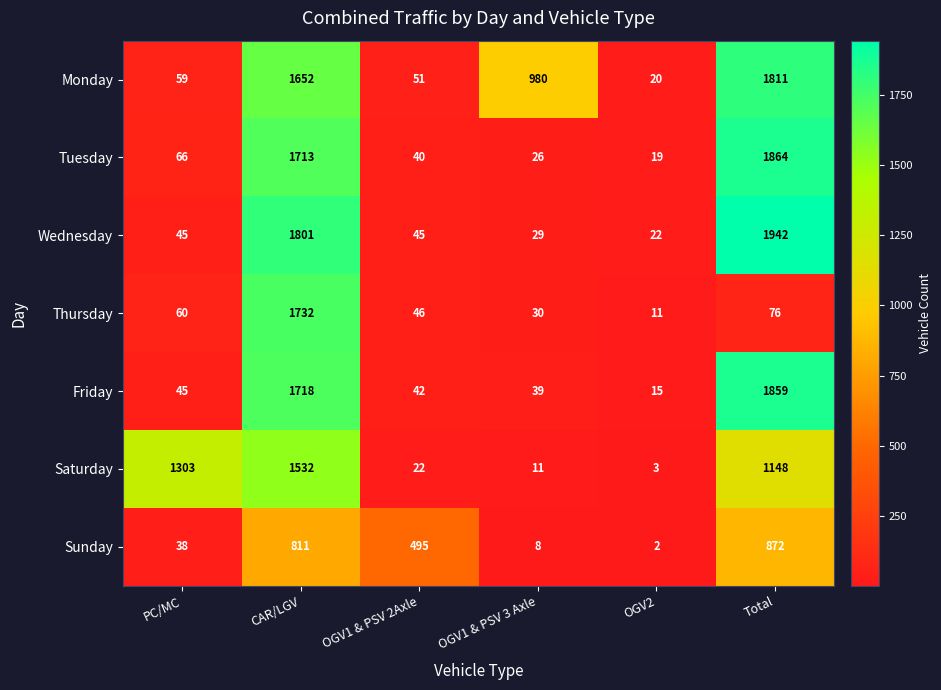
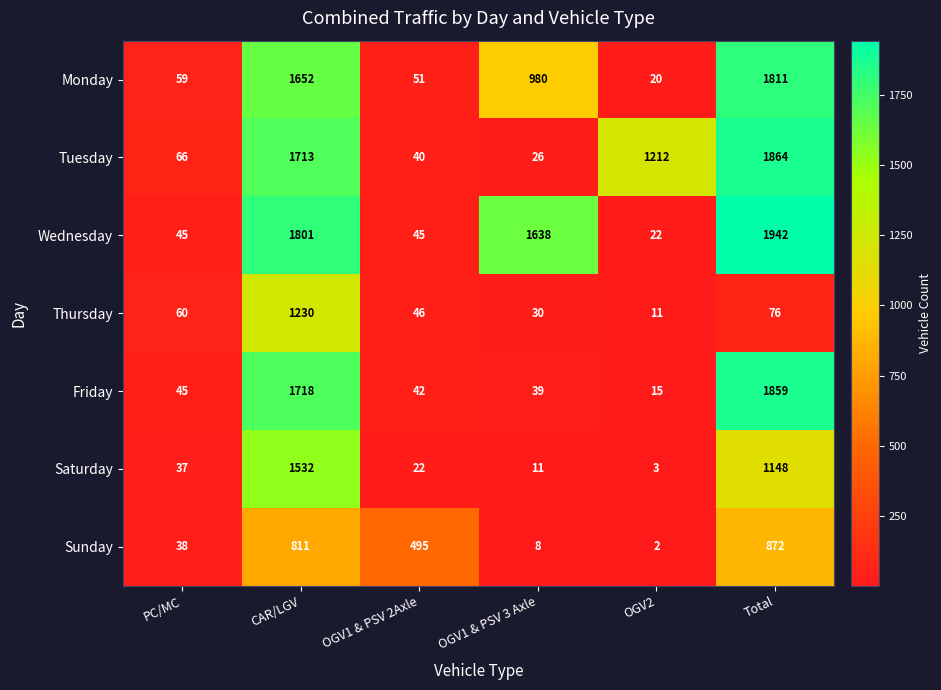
Tuesday, OGV2: 19 -> 1212
Wednesday, OGV1 & PSV 3 Axle: 29 -> 1638
Thursday, CAR/LGV: 1732 -> 1230
Saturday, PC/MC: 1303 -> 37
